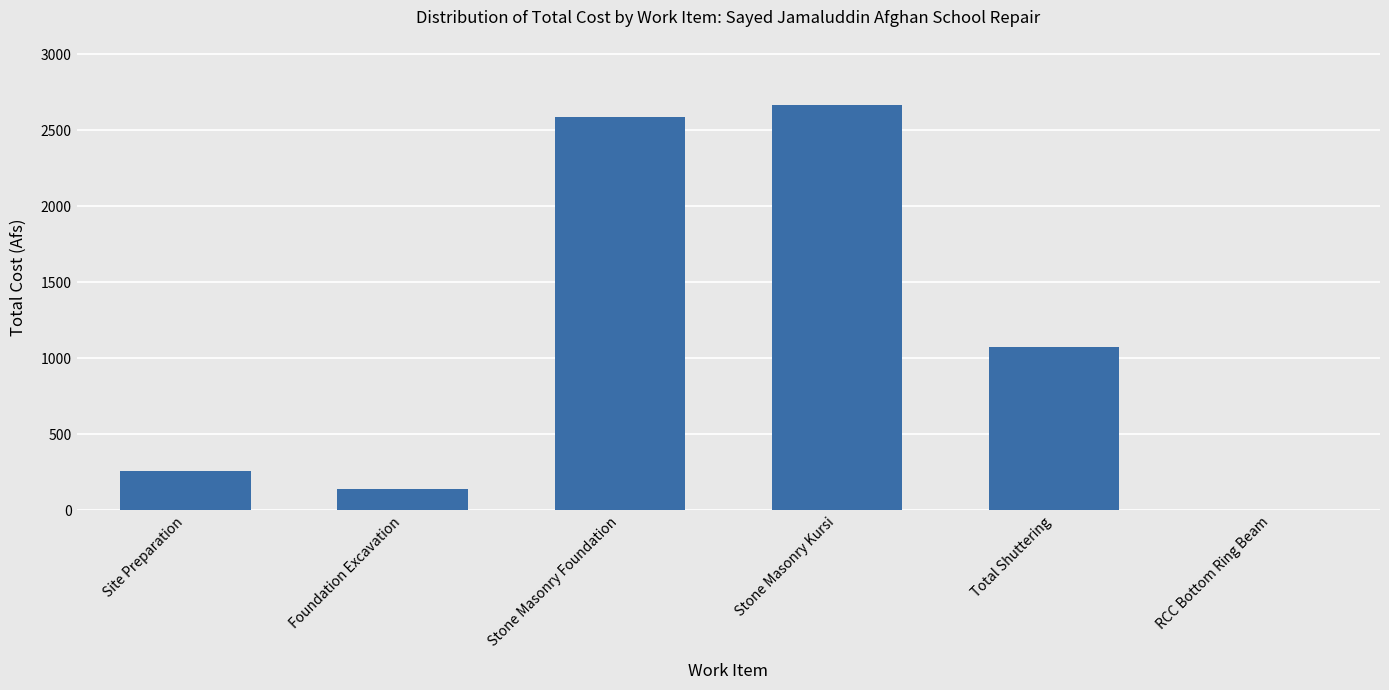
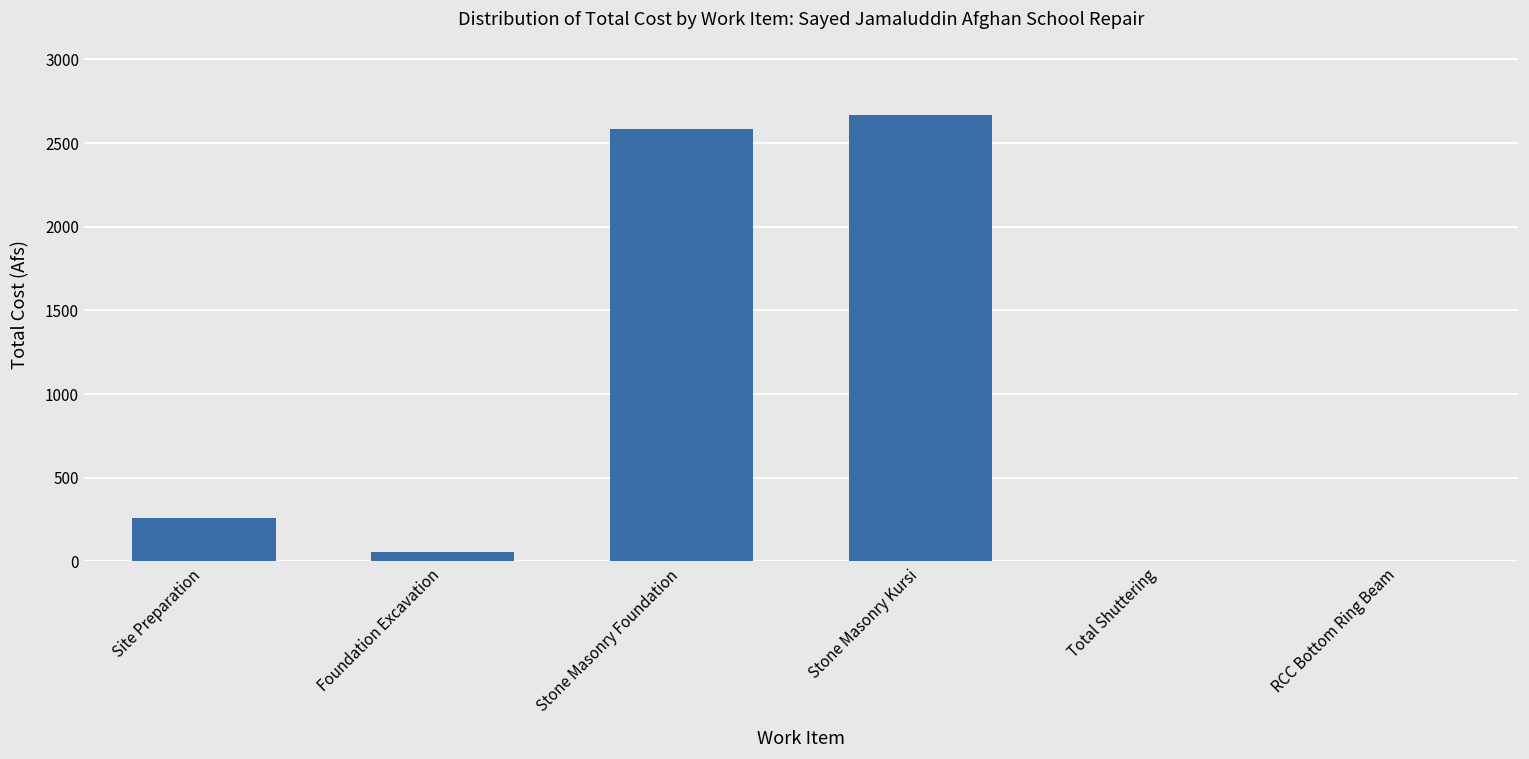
Foundation Excavation: 140 -> 50
Total Shuttering: 1080 -> 0
